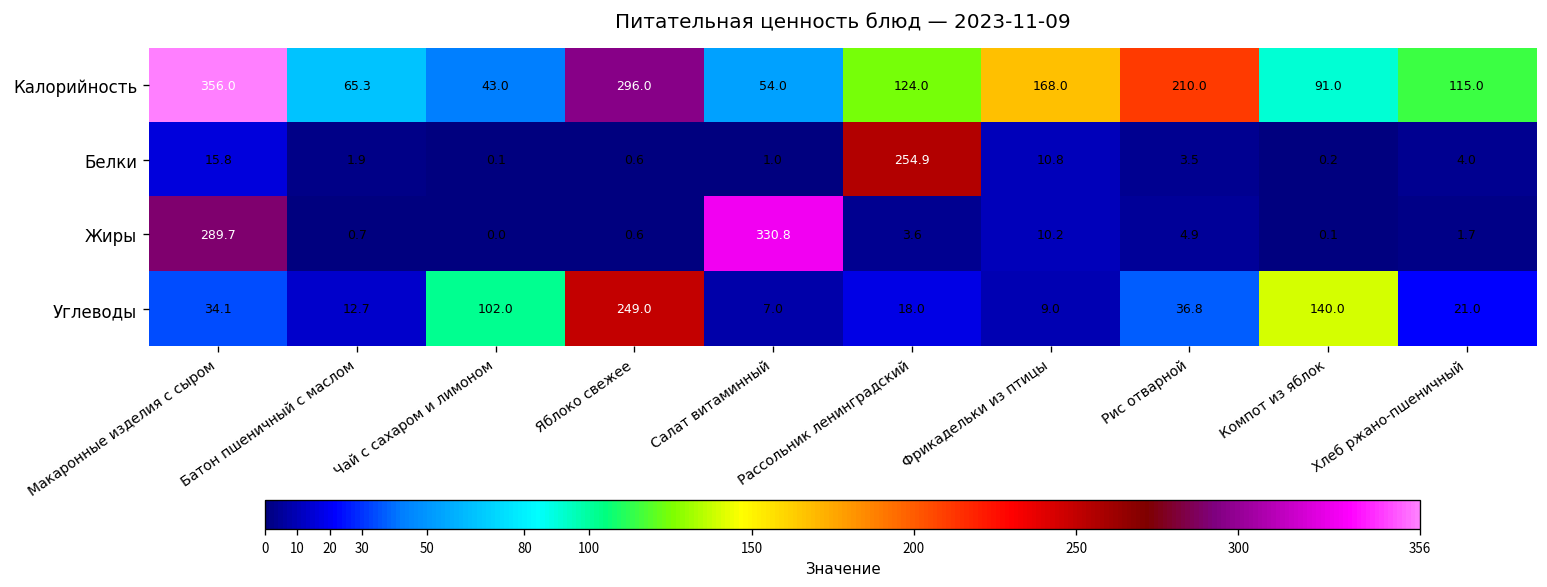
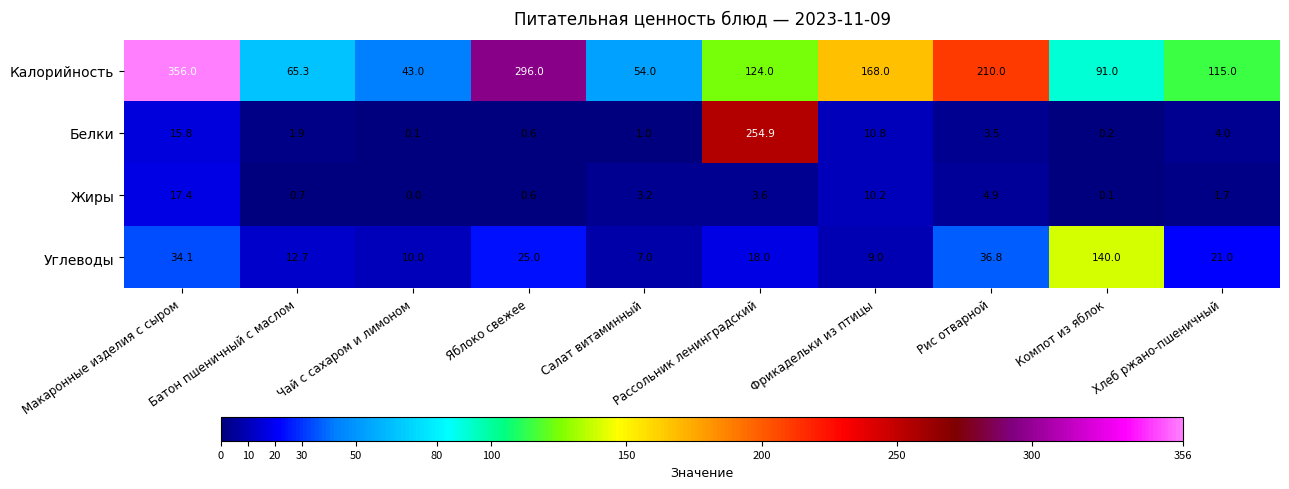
Жиры, Макаронные изделия с сыром: 289.7 -> 17.4
Жиры, Салат витаминный: 330.8 -> 3.2
Углеводы, Чай с сахаром и лимоном: 102.0 -> 10.0
Углеводы, Яблоко свежее: 249.0 -> 25.0
